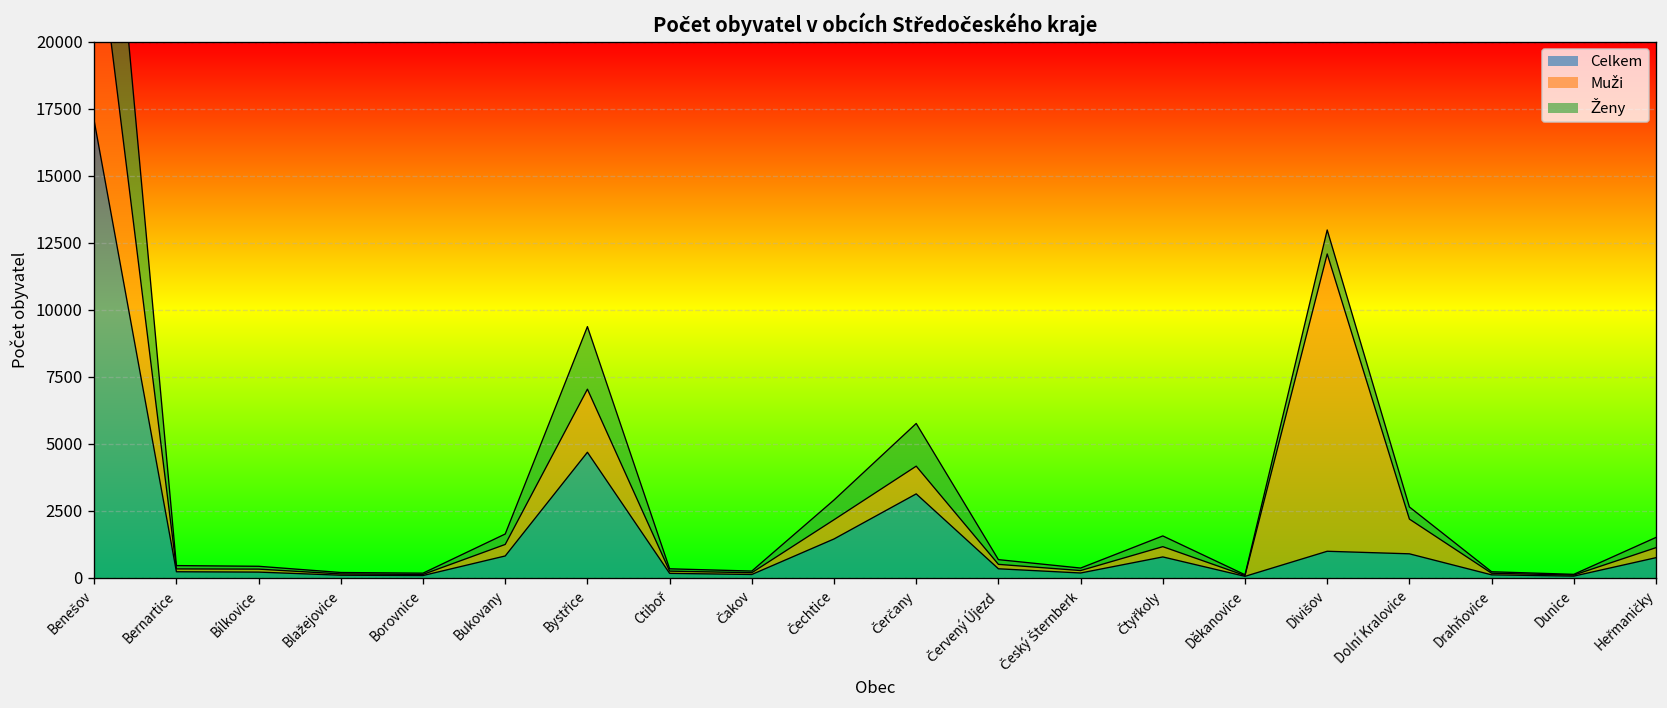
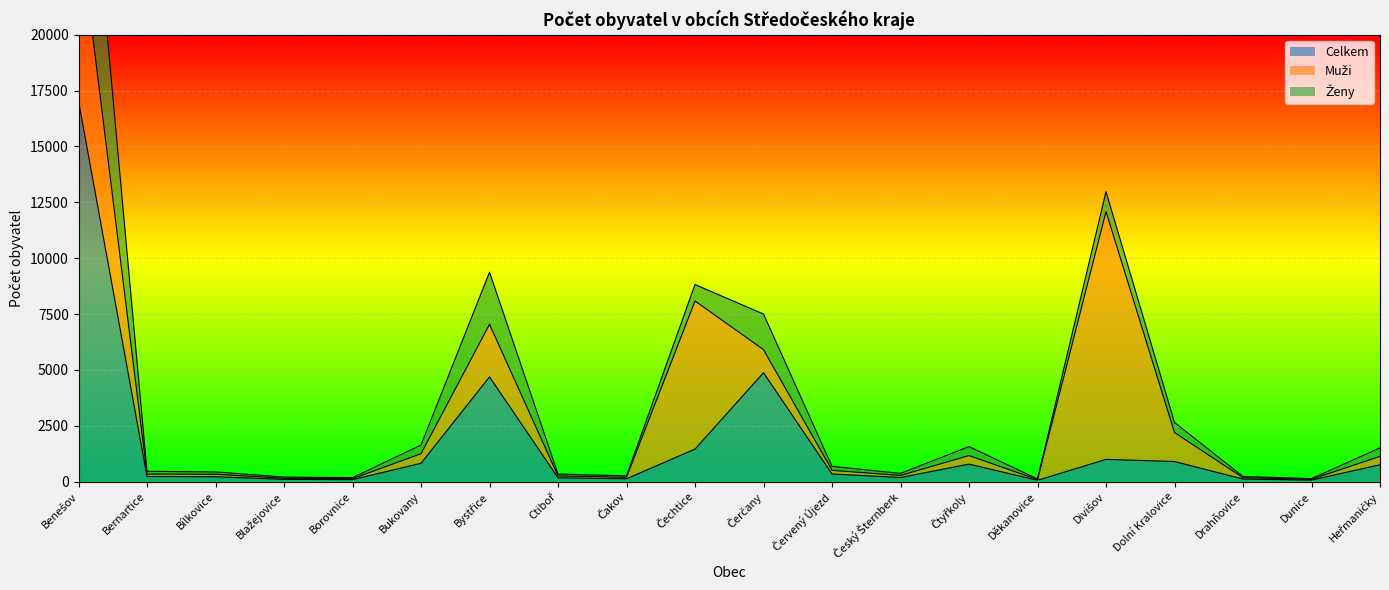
Muži, Čechtice: 700 -> 6600
Celkem, Čerčany: 3100 -> 4900
